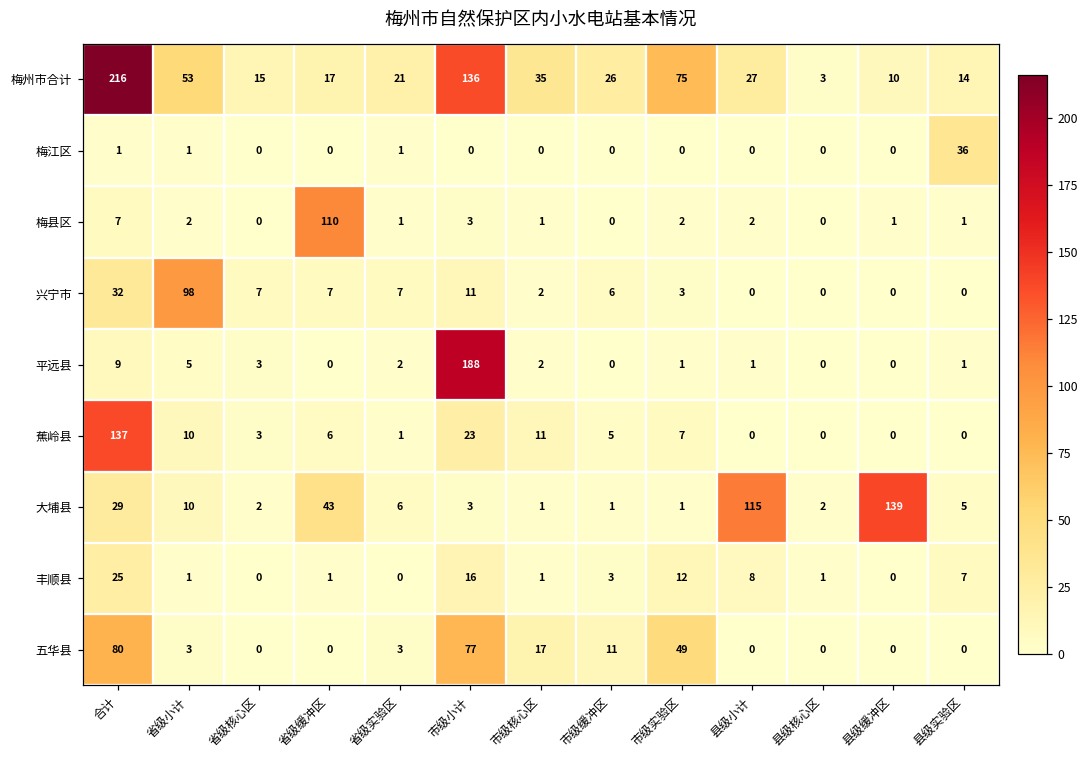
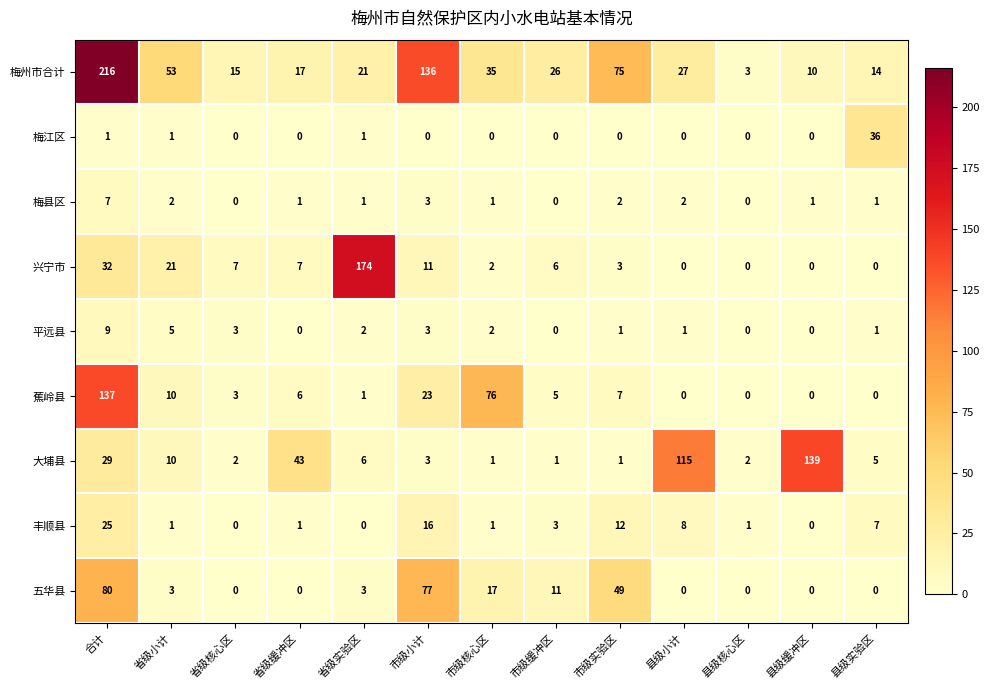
梅县区, 省级缓冲区: 110 -> 1
兴宁市, 省级小计: 98 -> 21
兴宁市, 省级实验区: 7 -> 174
平远县, 市级小计: 188 -> 3
蕉岭县, 市级核心区: 11 -> 76
